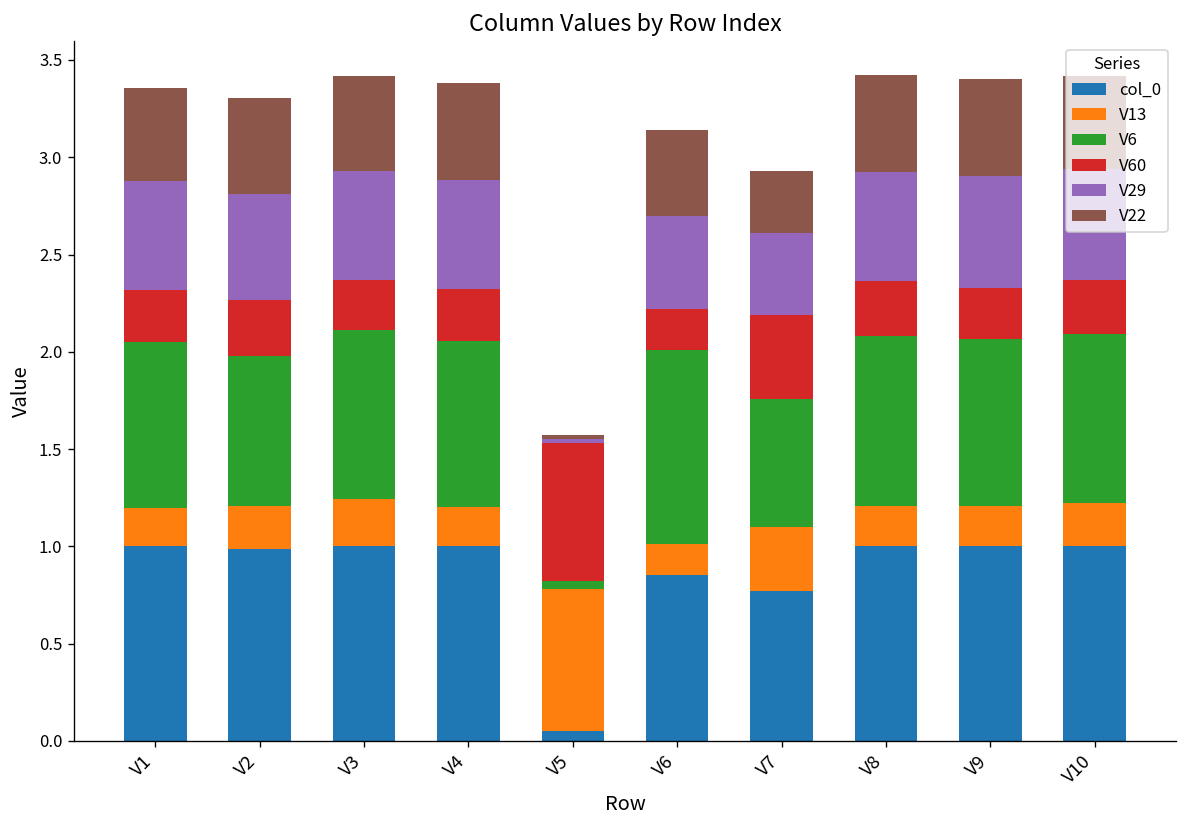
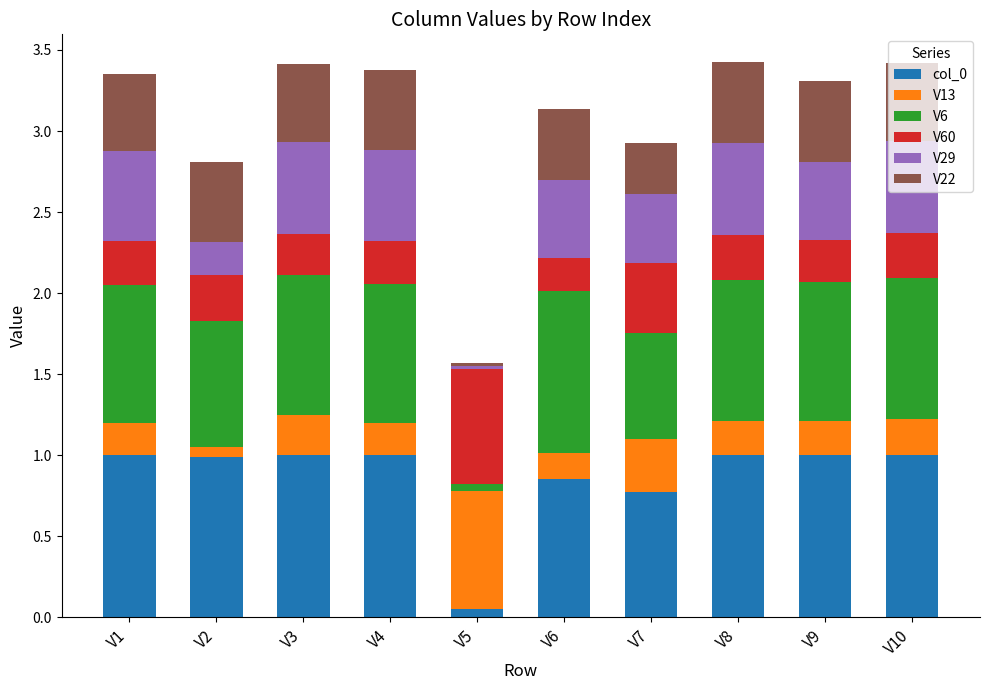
V13, V2: 0.22 -> 0.06
V29, V2: 0.55 -> 0.20
V29, V9: 0.58 -> 0.48
